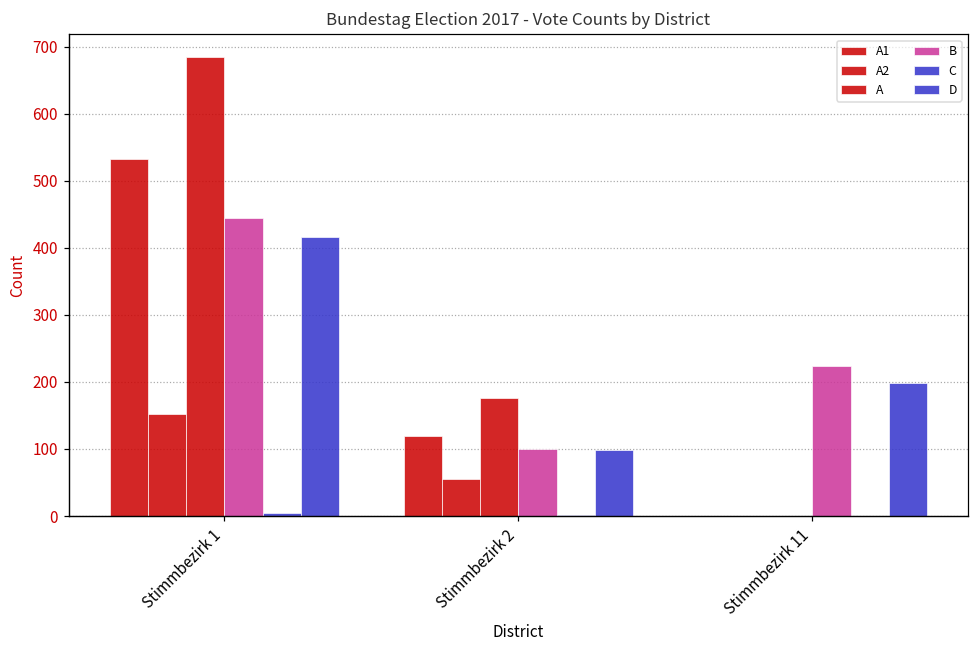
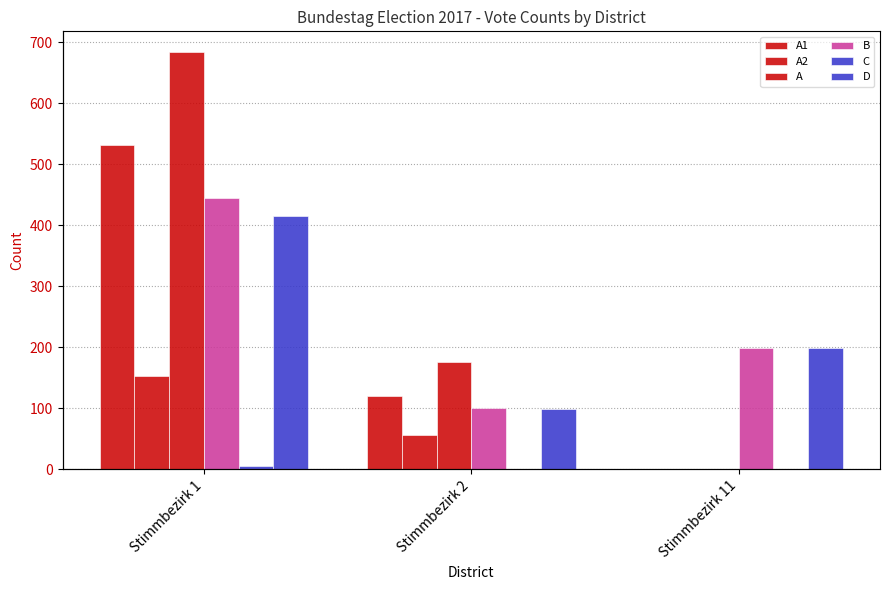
B, Stimmbezirk 11: 220 -> 200
